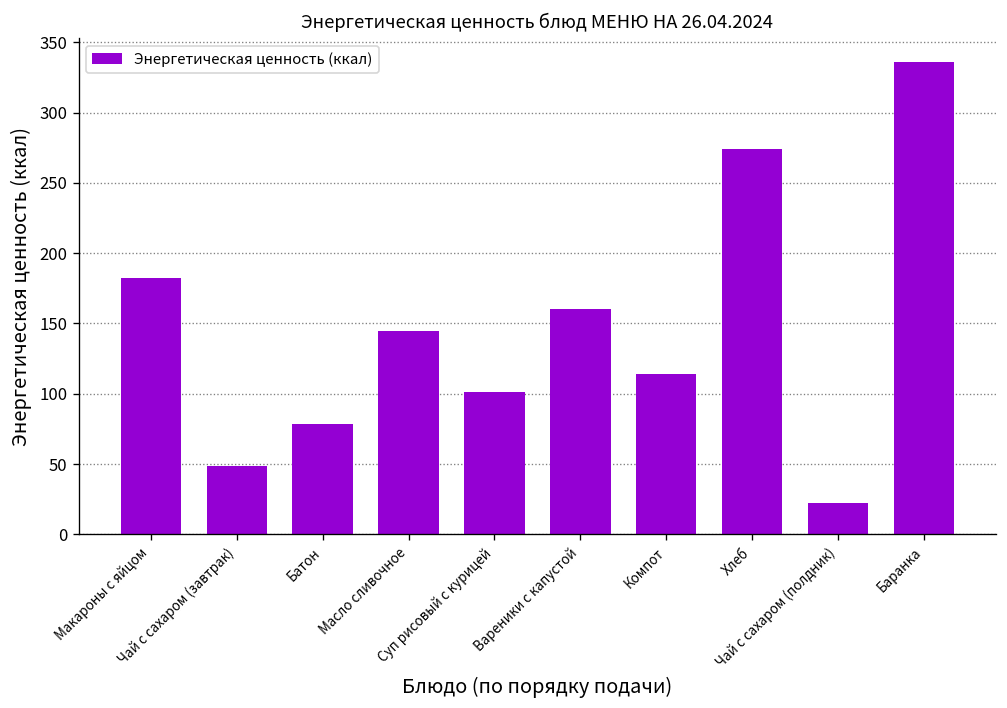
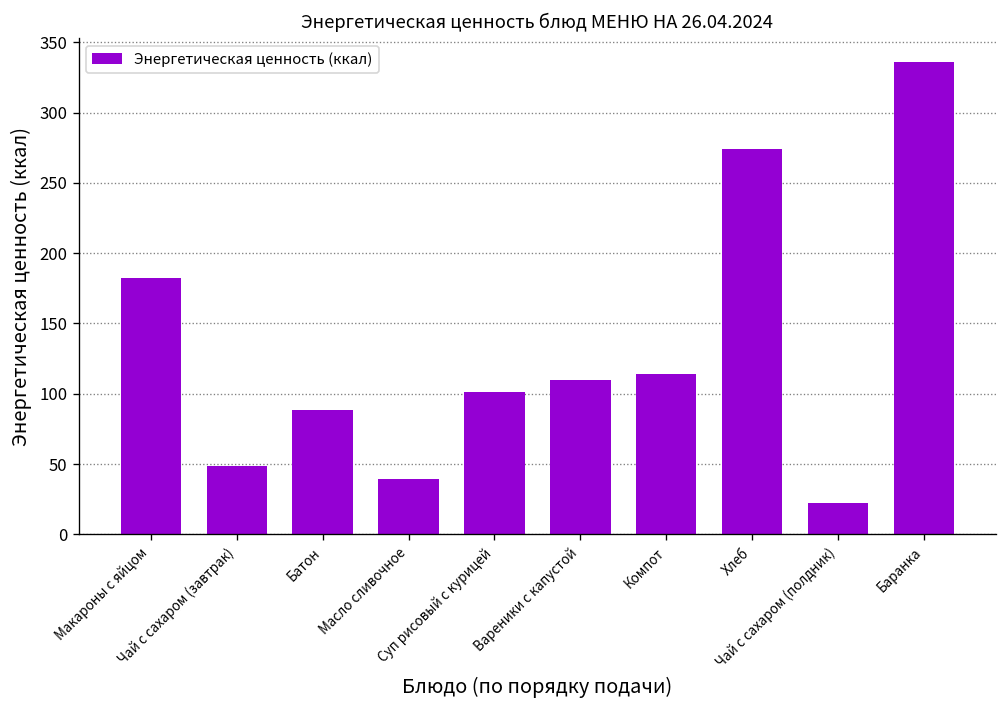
Батон: 79 -> 89
Масло сливочное: 145 -> 40
Вареники с капустой: 161 -> 110
